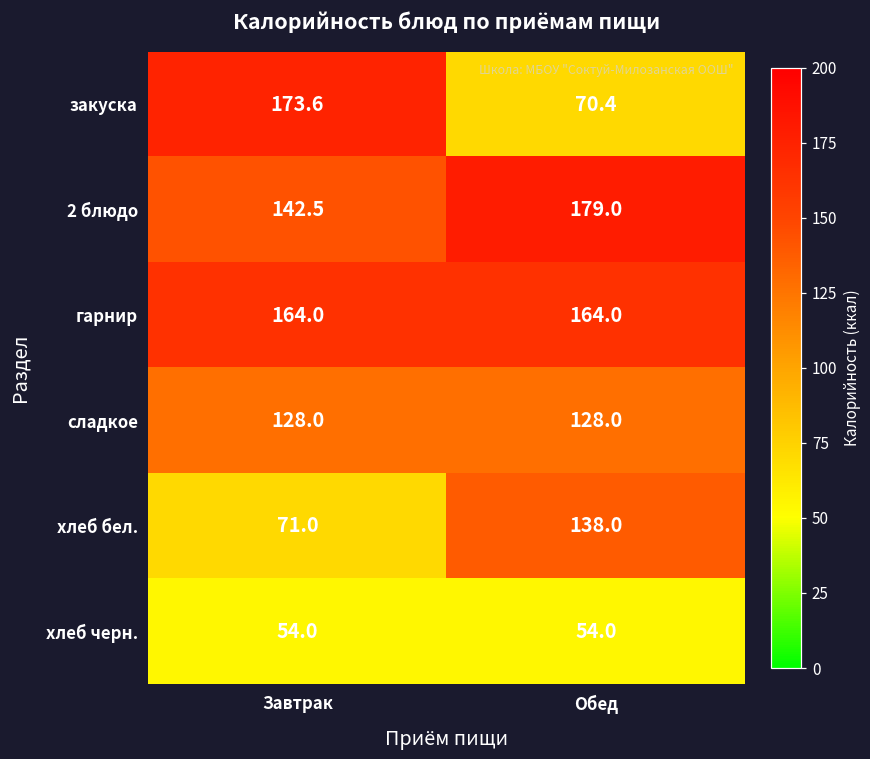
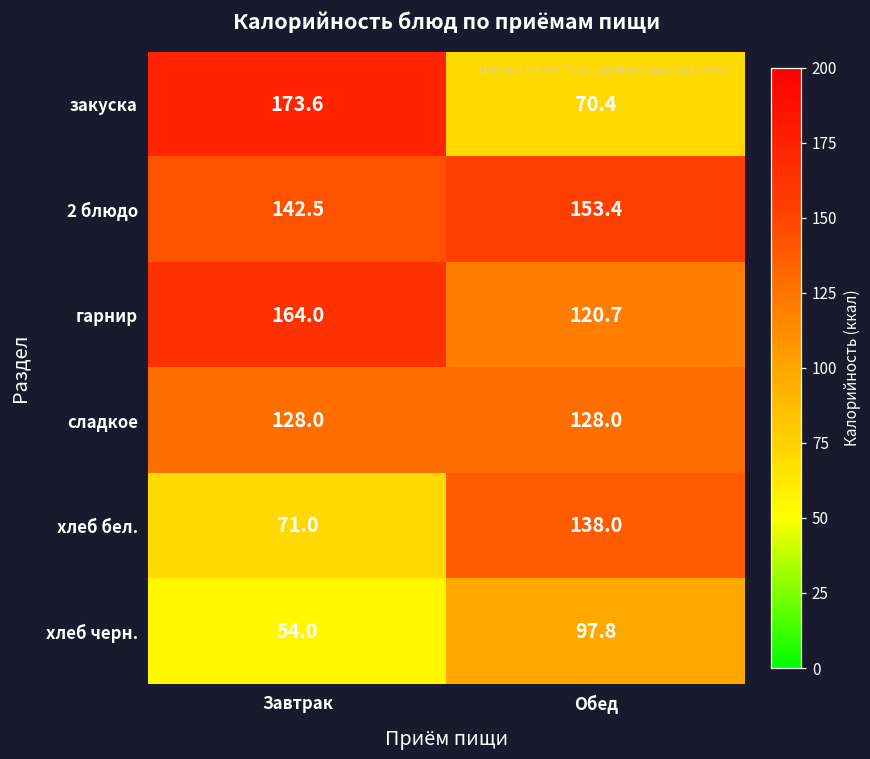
2 блюдо, Обед: 179.0 -> 153.4
гарнир, Обед: 164.0 -> 120.7
хлеб черн., Обед: 54.0 -> 97.8
